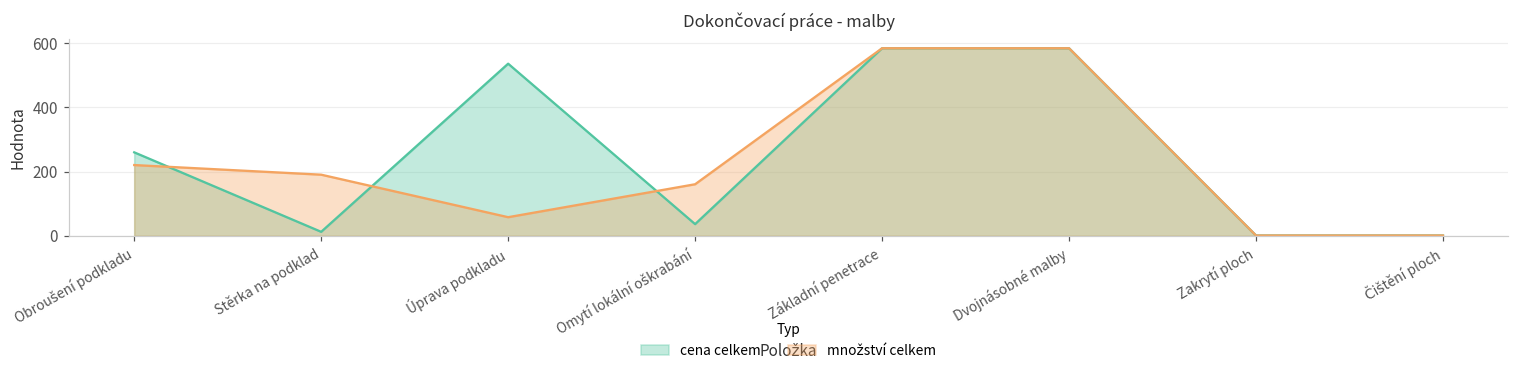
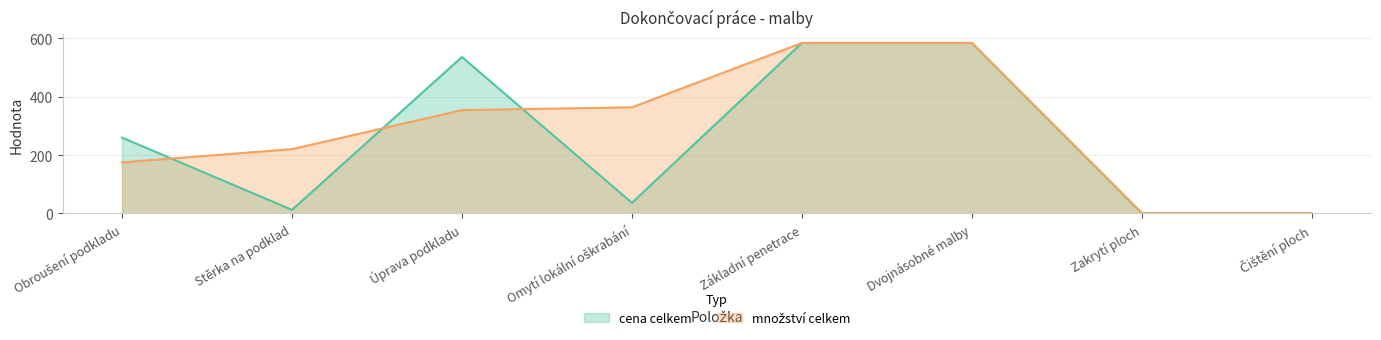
množství celkem, Obroušení podkladu: 220 -> 180
množství celkem, Stěrka na podklad: 190 -> 220
množství celkem, Úprava podkladu: 60 -> 350
množství celkem, Omytí lokální oškrabání: 160 -> 360
